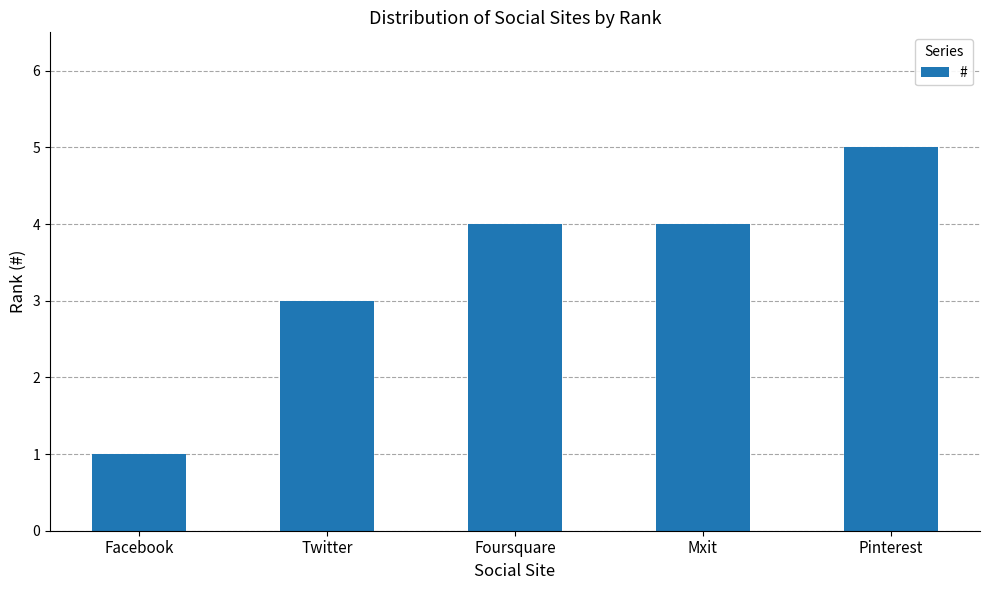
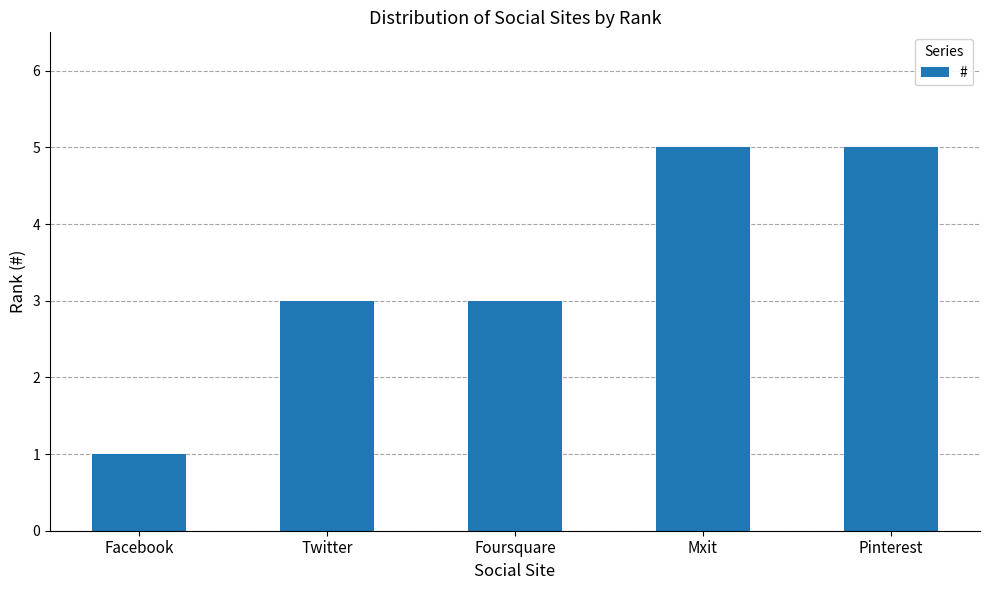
Foursquare: 4 -> 3
Mxit: 4 -> 5
